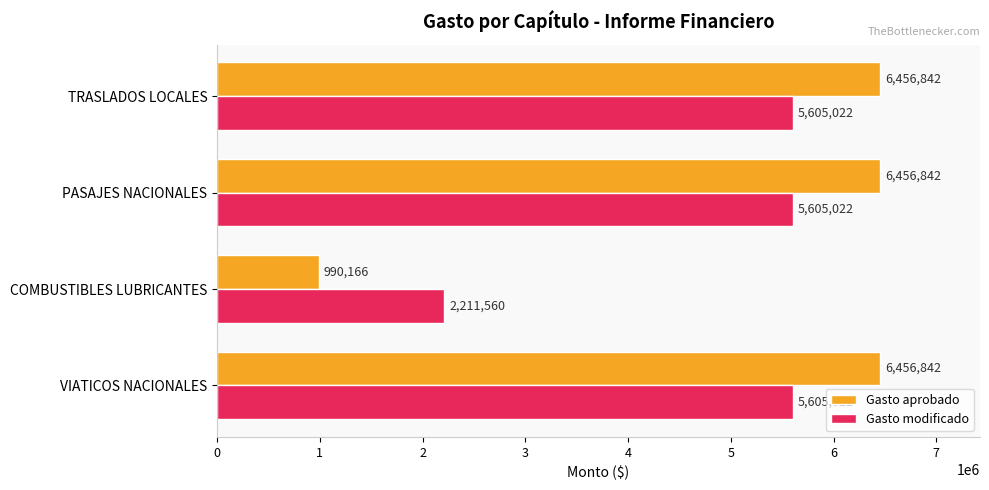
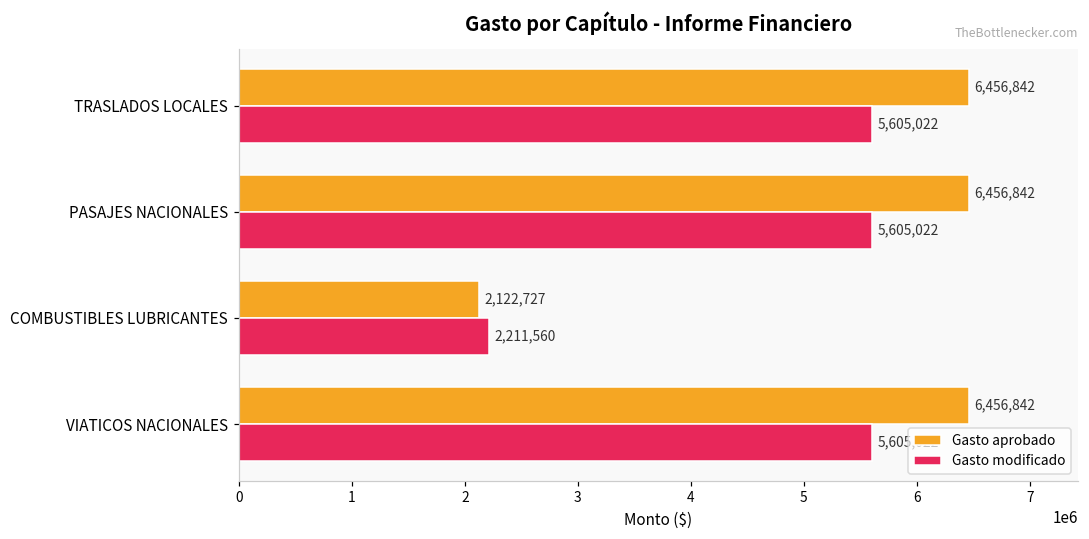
Gasto aprobado, COMBUSTIBLES LUBRICANTES: 990,166 -> 2,122,727
